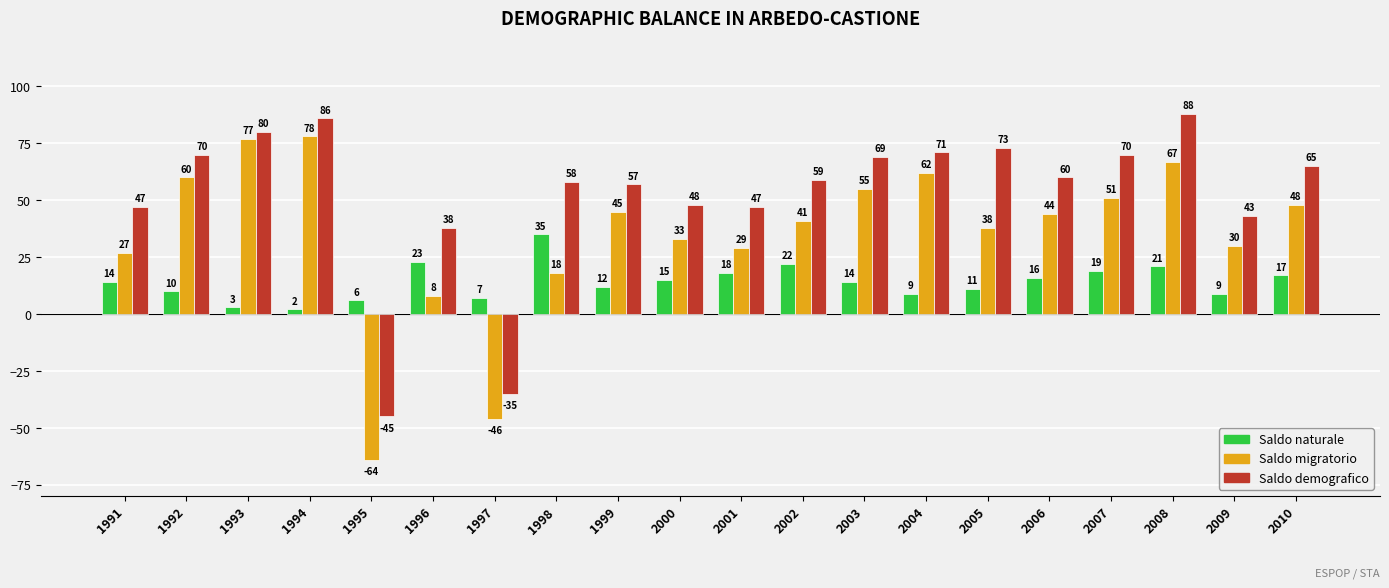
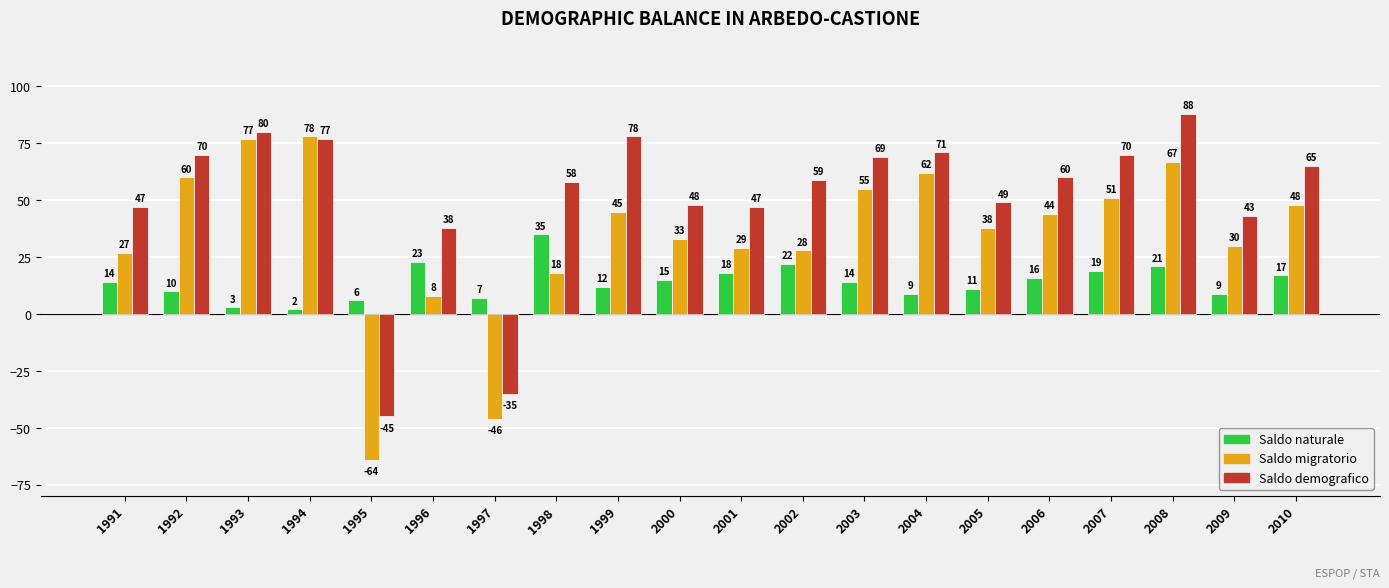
Saldo demografico, 1994: 86 -> 77
Saldo demografico, 1999: 57 -> 78
Saldo migratorio, 2002: 41 -> 28
Saldo demografico, 2005: 73 -> 49
